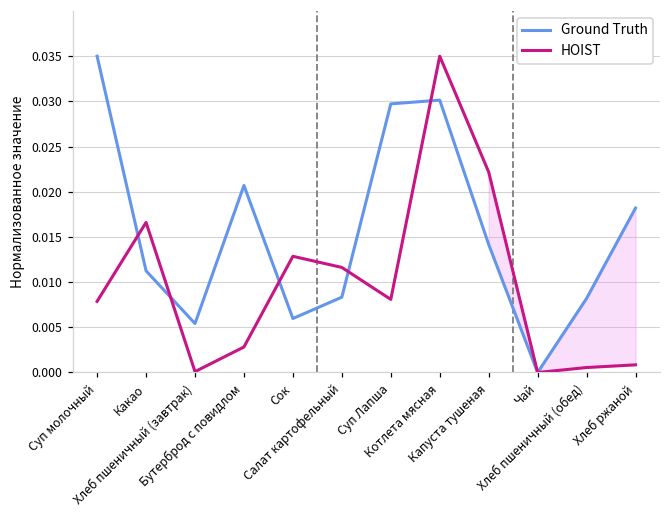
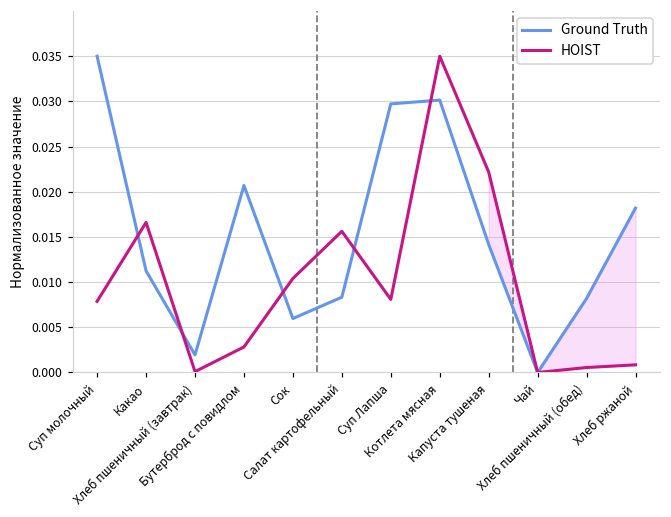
Ground Truth, Хлеб пшеничный (завтрак): 0.005 -> 0.002
HOIST, Сок: 0.013 -> 0.010
HOIST, Салат картофельный: 0.012 -> 0.016
